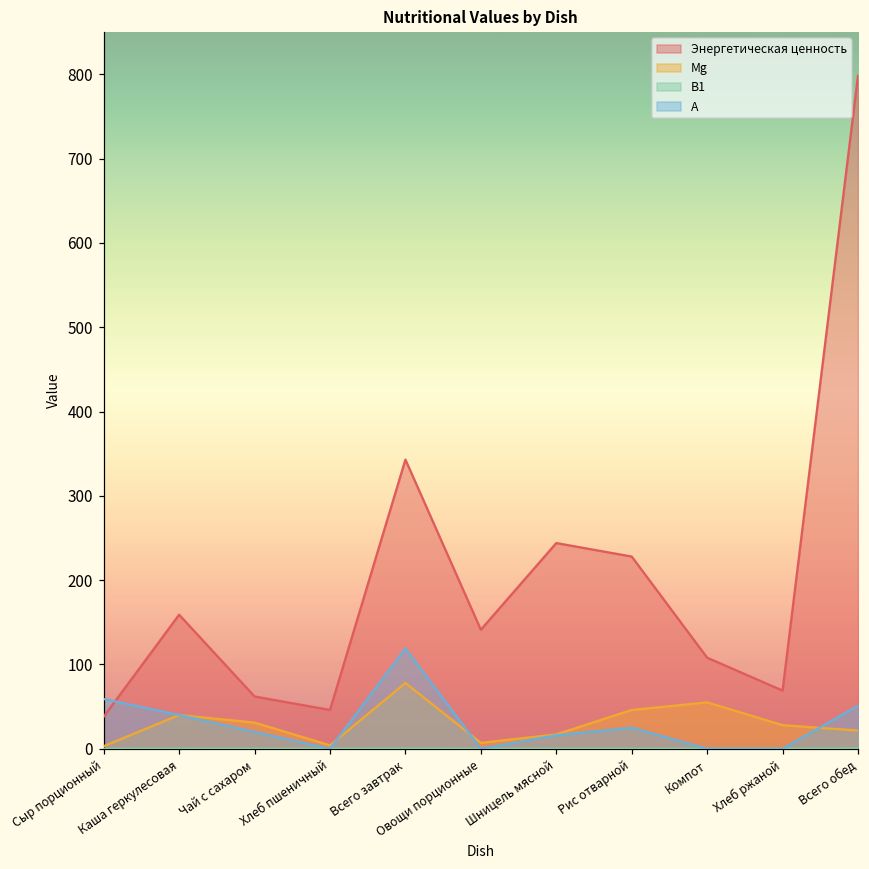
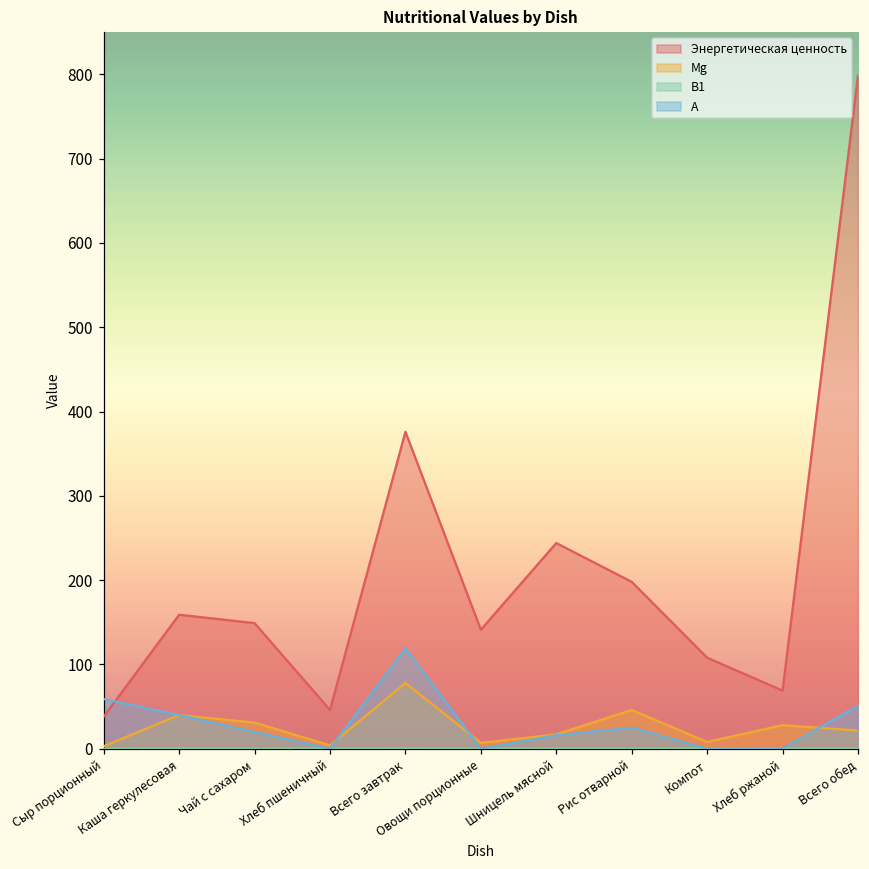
Энергетическая ценность, Чай с сахаром: 60 -> 150
Энергетическая ценность, Всего завтрак: 340 -> 380
Энергетическая ценность, Рис отварной: 230 -> 200
Mg, Компот: 60 -> 10
